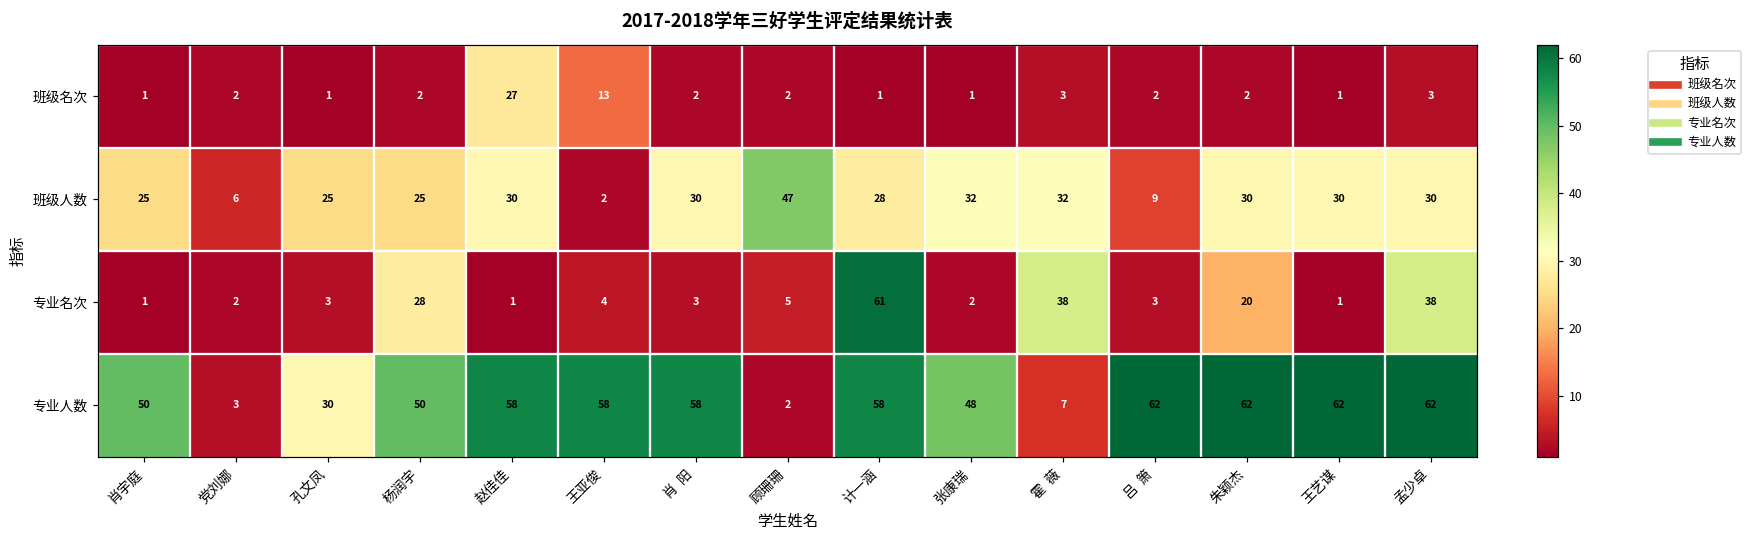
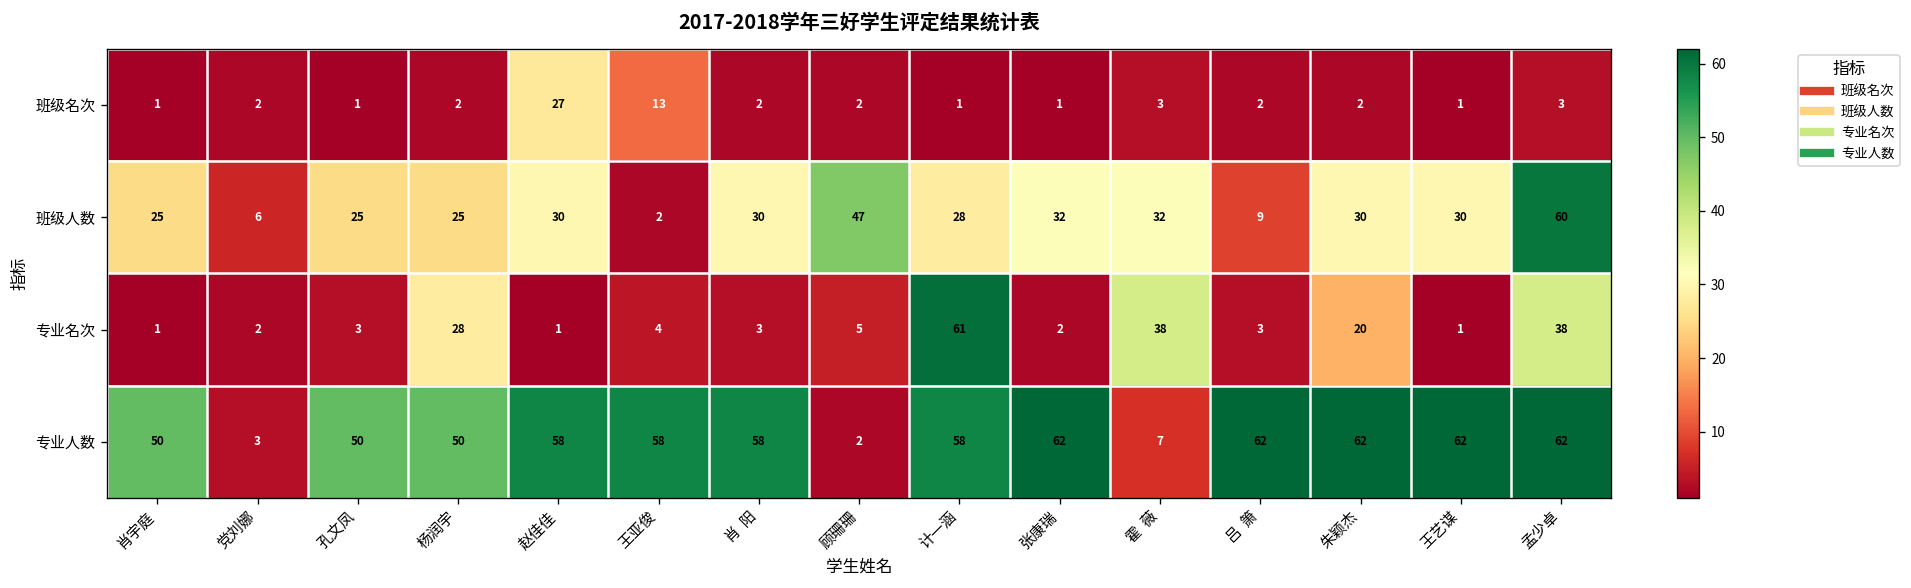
班级人数, 孟少卓: 30 -> 60
专业人数, 孔文凤: 30 -> 50
专业人数, 张康瑞: 48 -> 62
